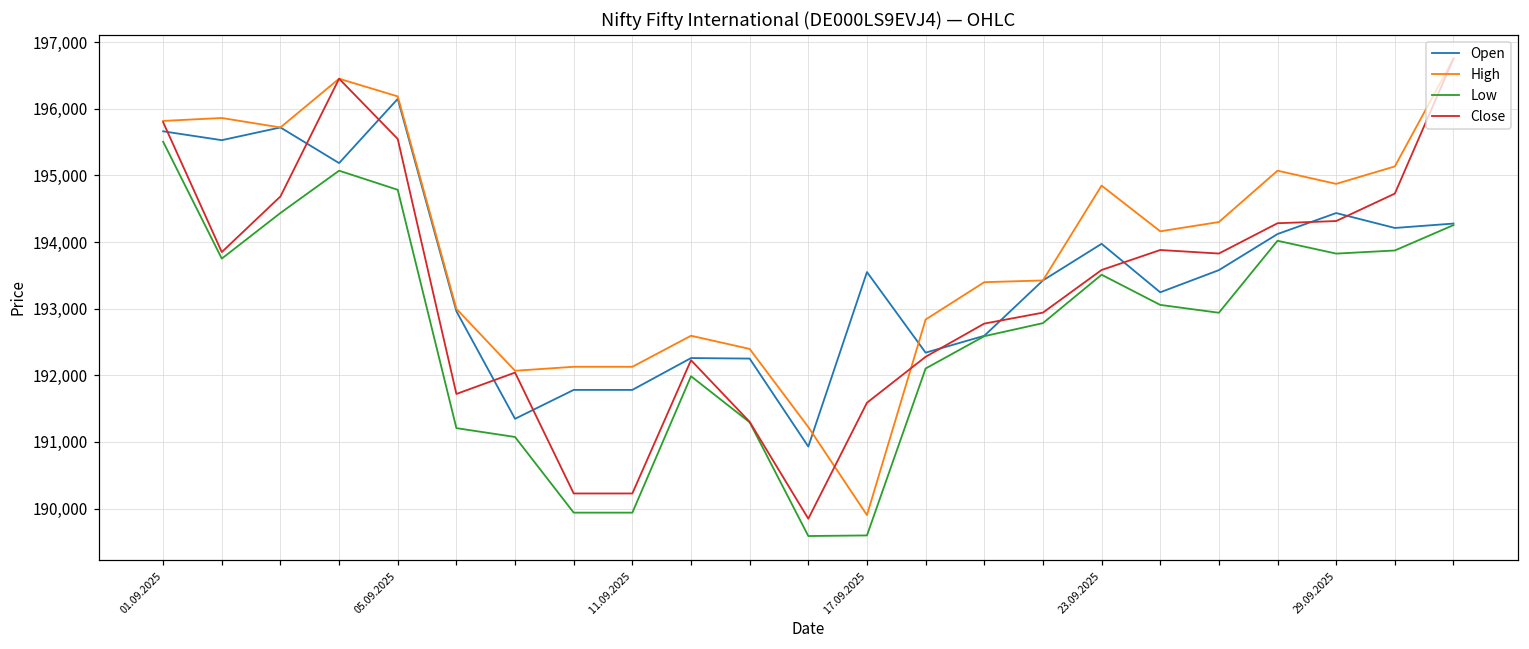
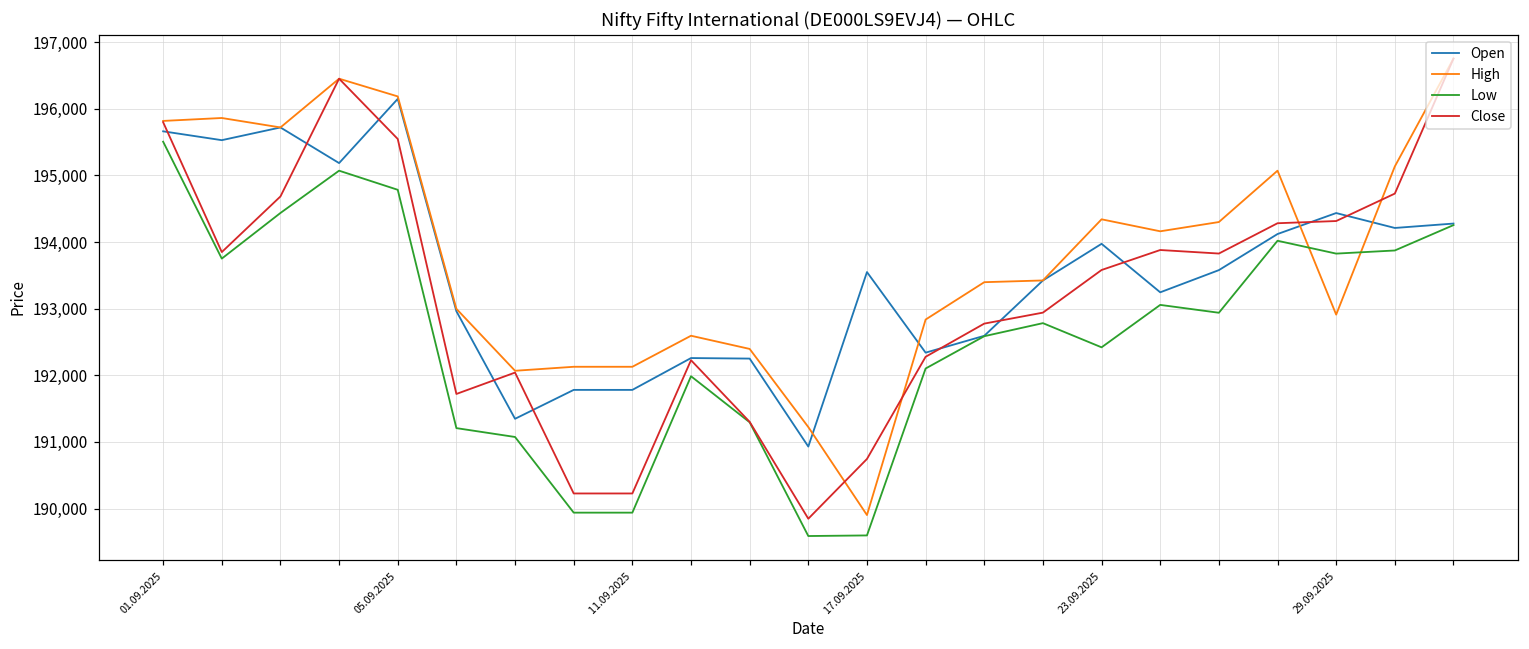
Close, 17.09.2025: 191,600 -> 190,700
High, 23.09.2025: 194,800 -> 194,300
Low, 23.09.2025: 193,500 -> 192,400
High, 29.09.2025: 194,900 -> 192,900
